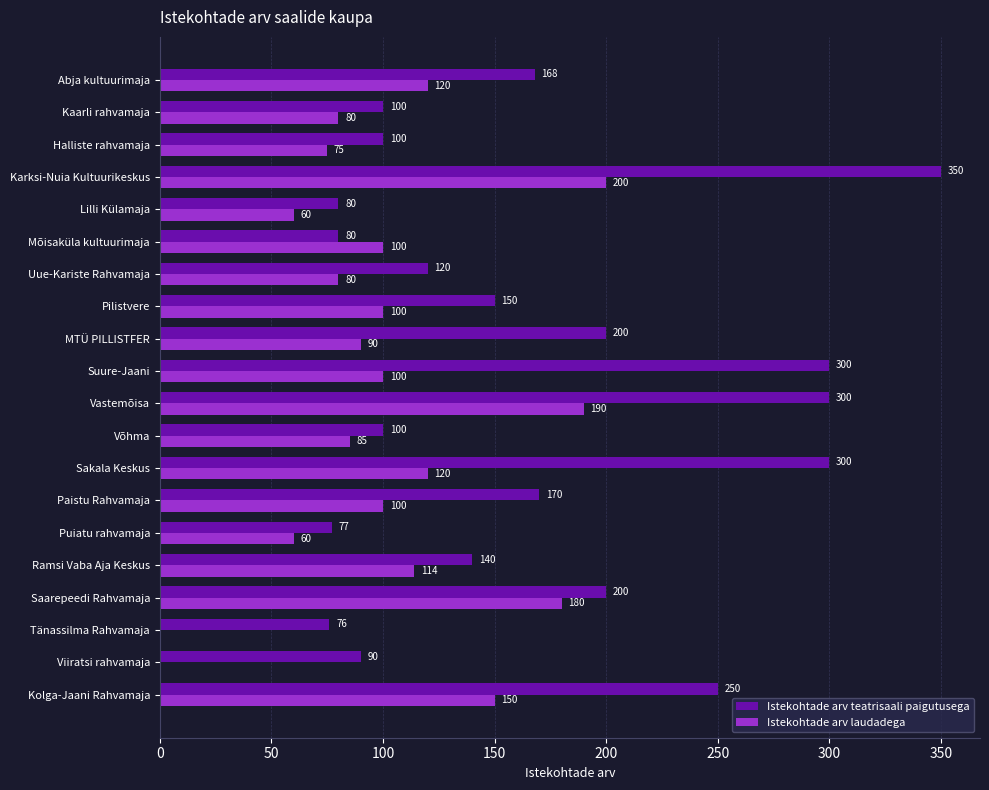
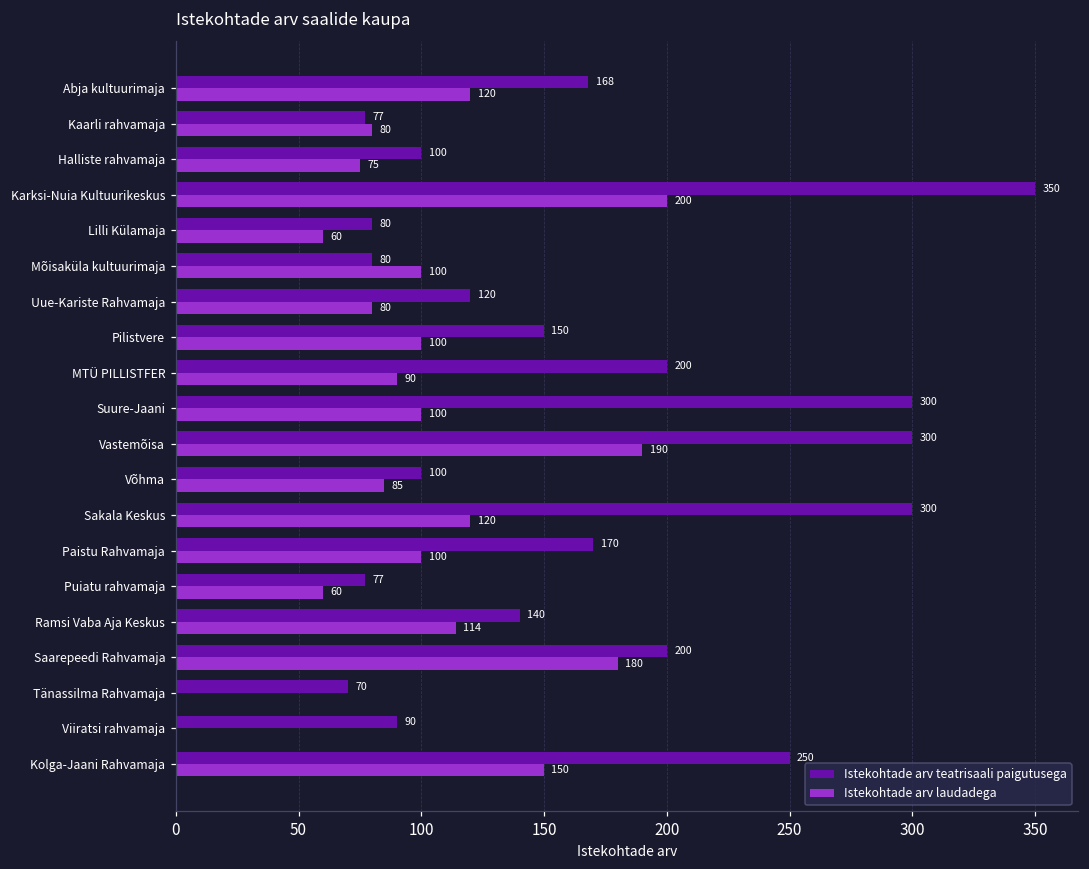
Istekohtade arv teatrisaali paigutusega, Kaarli rahvamaja: 100 -> 77
Istekohtade arv teatrisaali paigutusega, Tänassilma Rahvamaja: 76 -> 70
